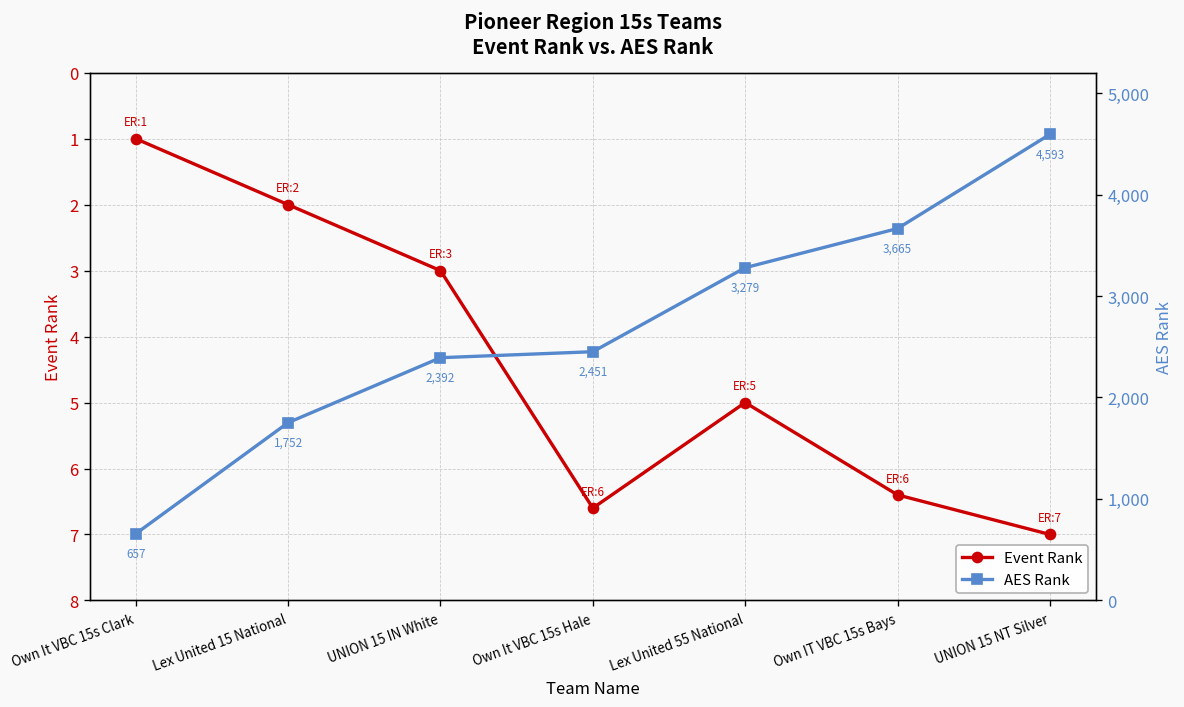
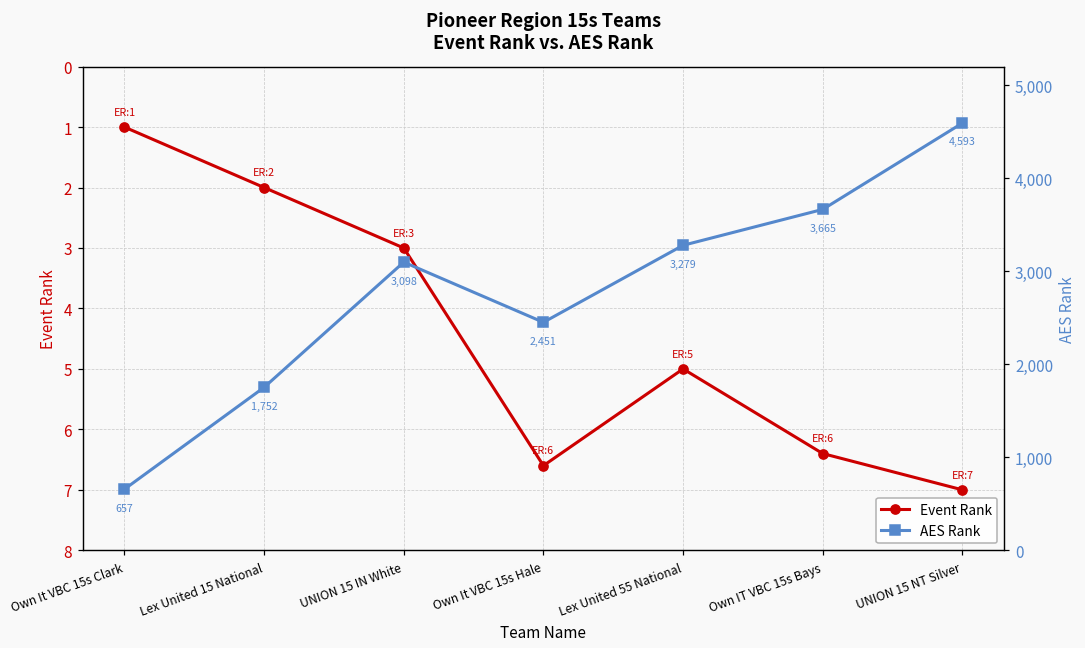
AES Rank, UNION 15 IN White: 2,392 -> 3,098
